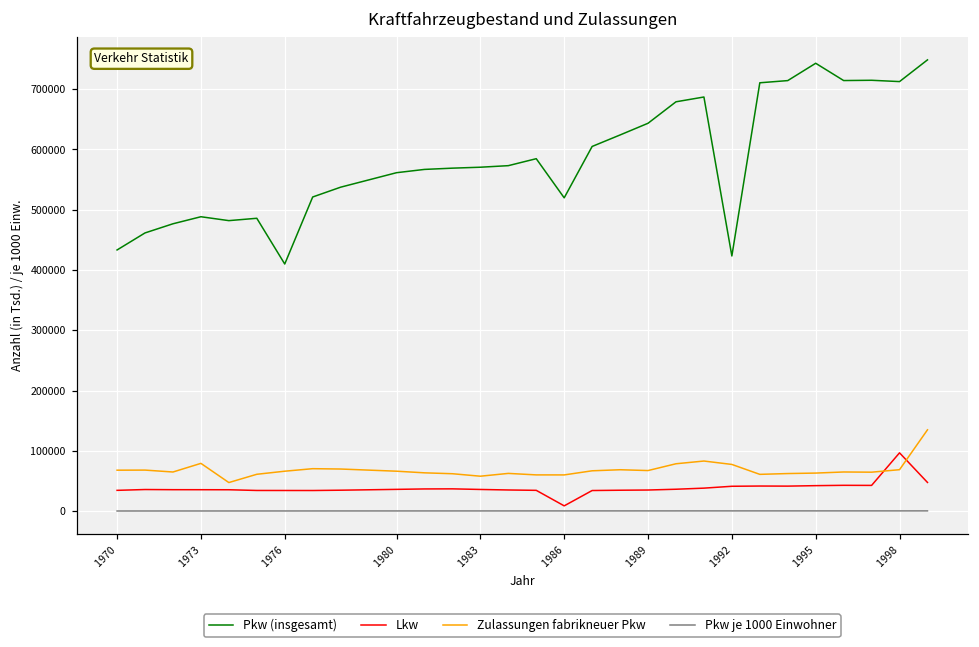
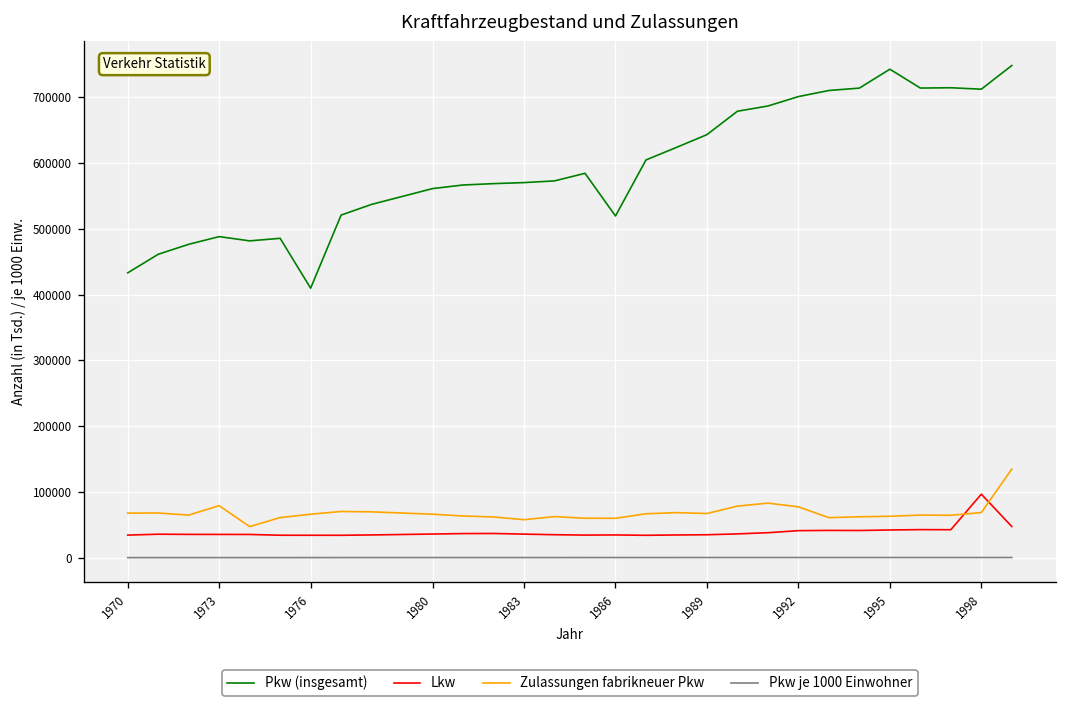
Lkw, 1986: 10000 -> 30000
Pkw (insgesamt), 1992: 420000 -> 700000
